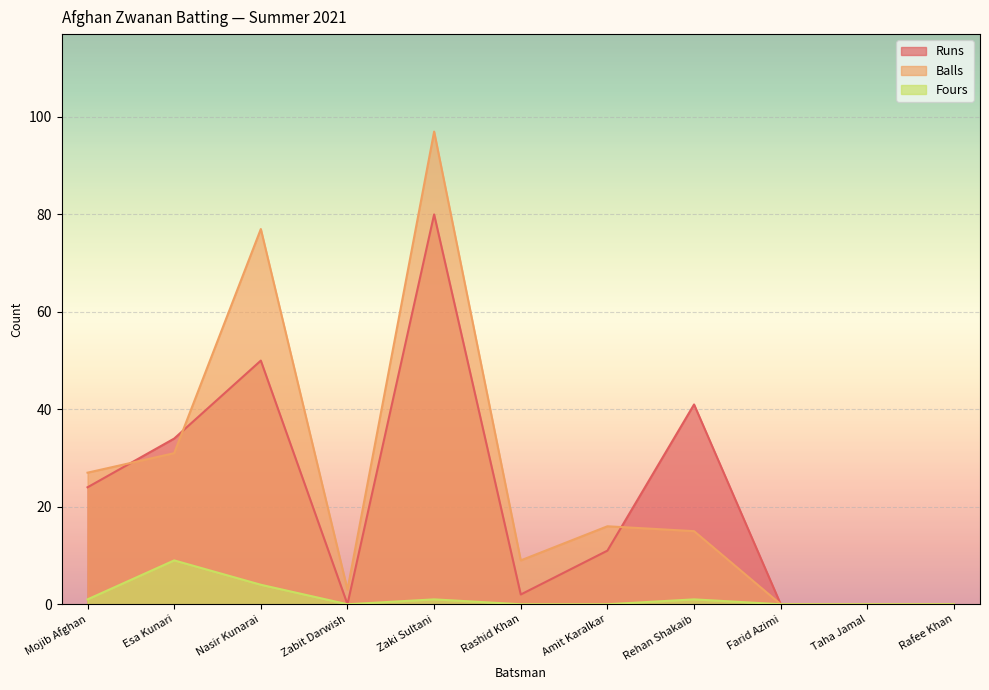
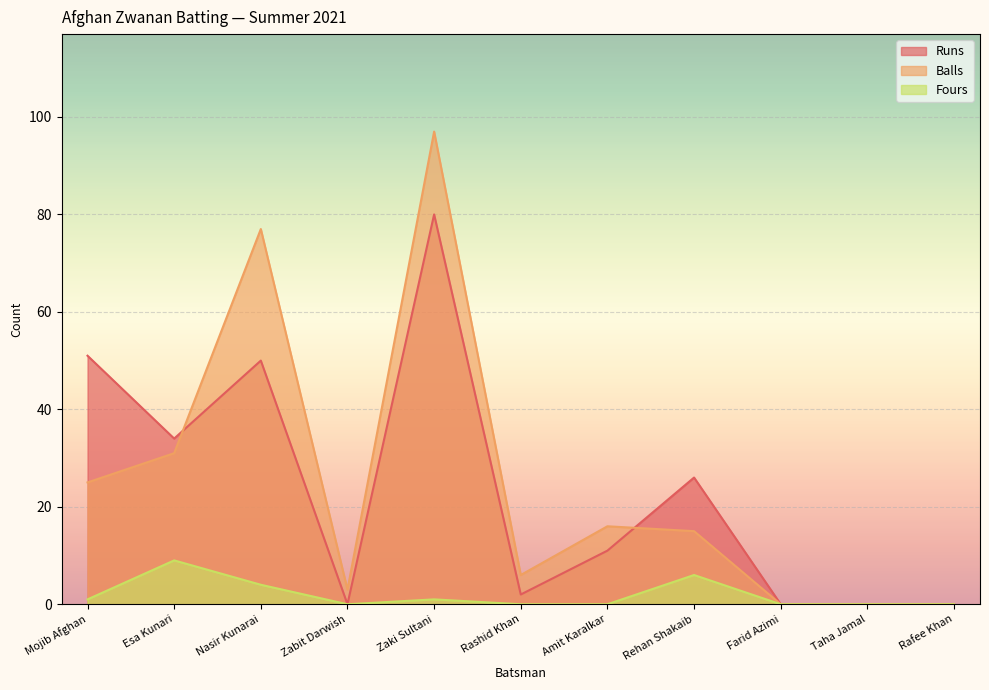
Runs, Mojib Afghan: 24 -> 51
Balls, Mojib Afghan: 27 -> 25
Balls, Rashid Khan: 9 -> 6
Runs, Rehan Shakaib: 41 -> 26
Fours, Rehan Shakaib: 1 -> 6
